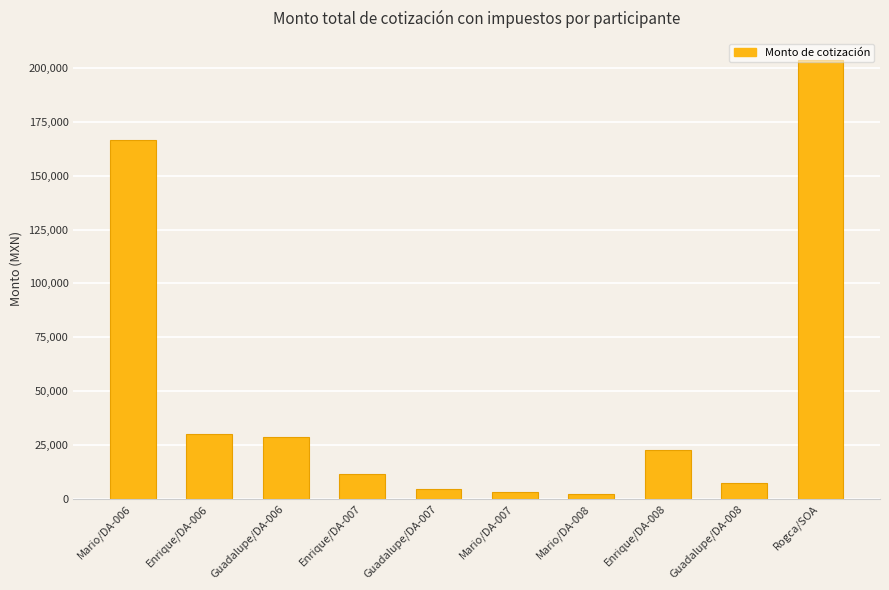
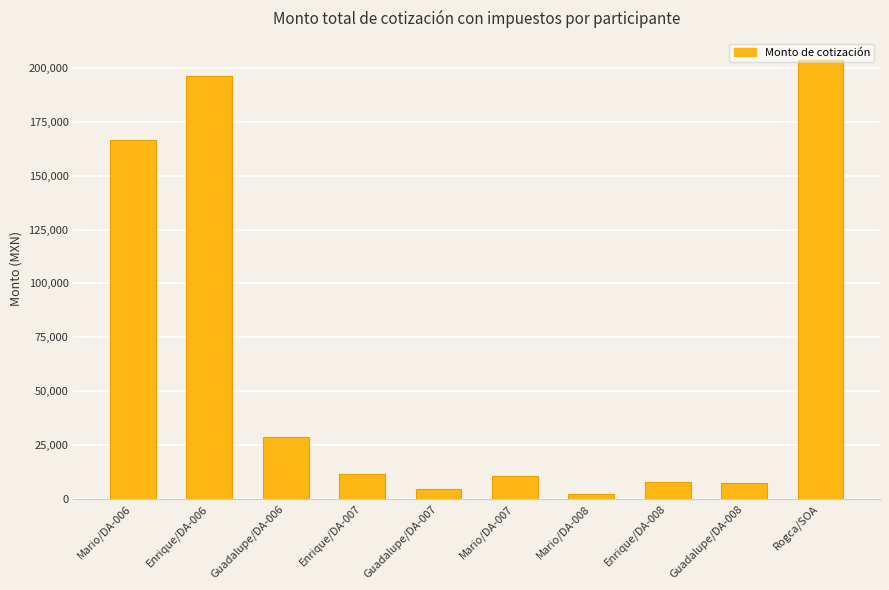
Enrique/DA-006: 30,000 -> 196,000
Mario/DA-007: 3,000 -> 10,000
Enrique/DA-008: 22,000 -> 8,000
